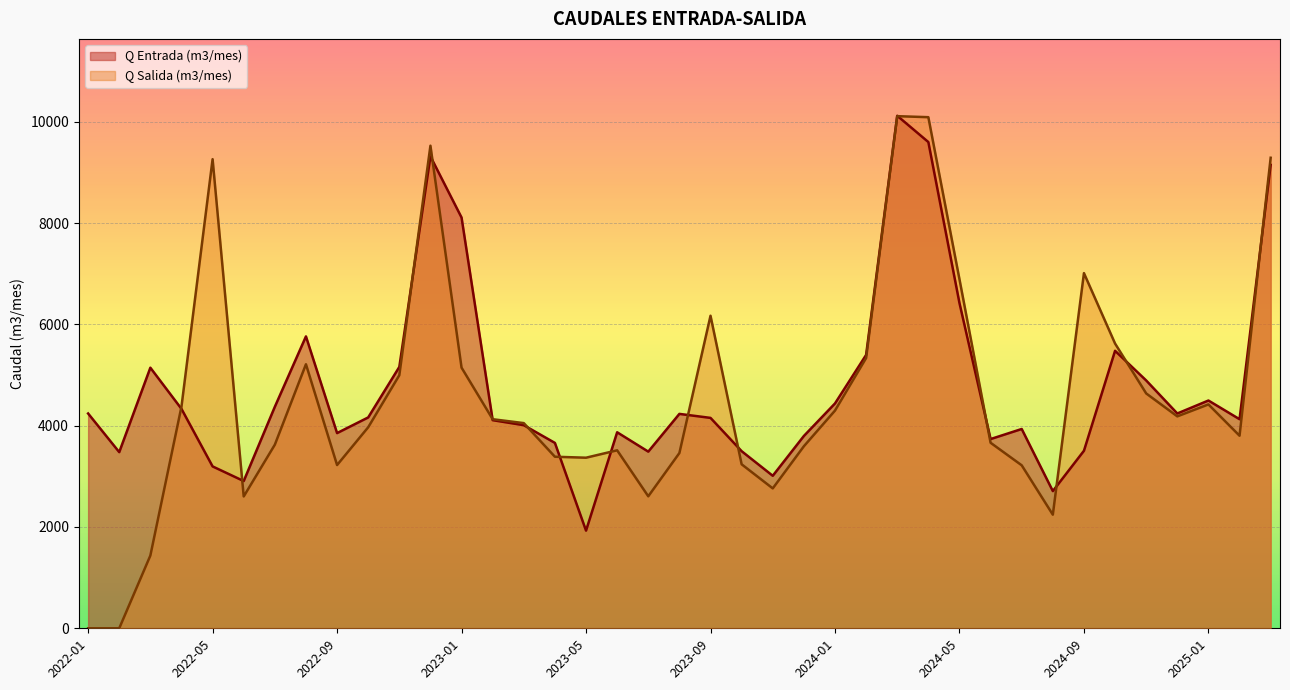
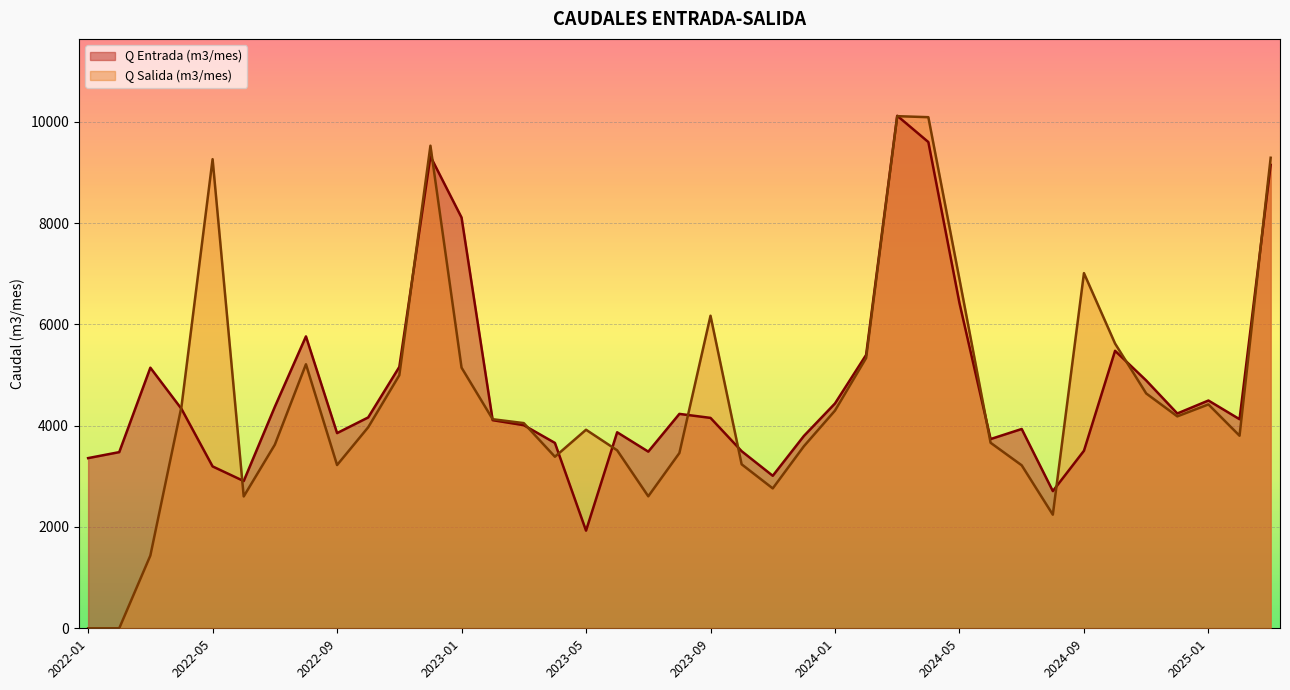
Q Entrada (m3/mes), 2022-01: 4200 -> 3400
Q Salida (m3/mes), 2023-05: 3400 -> 3900
